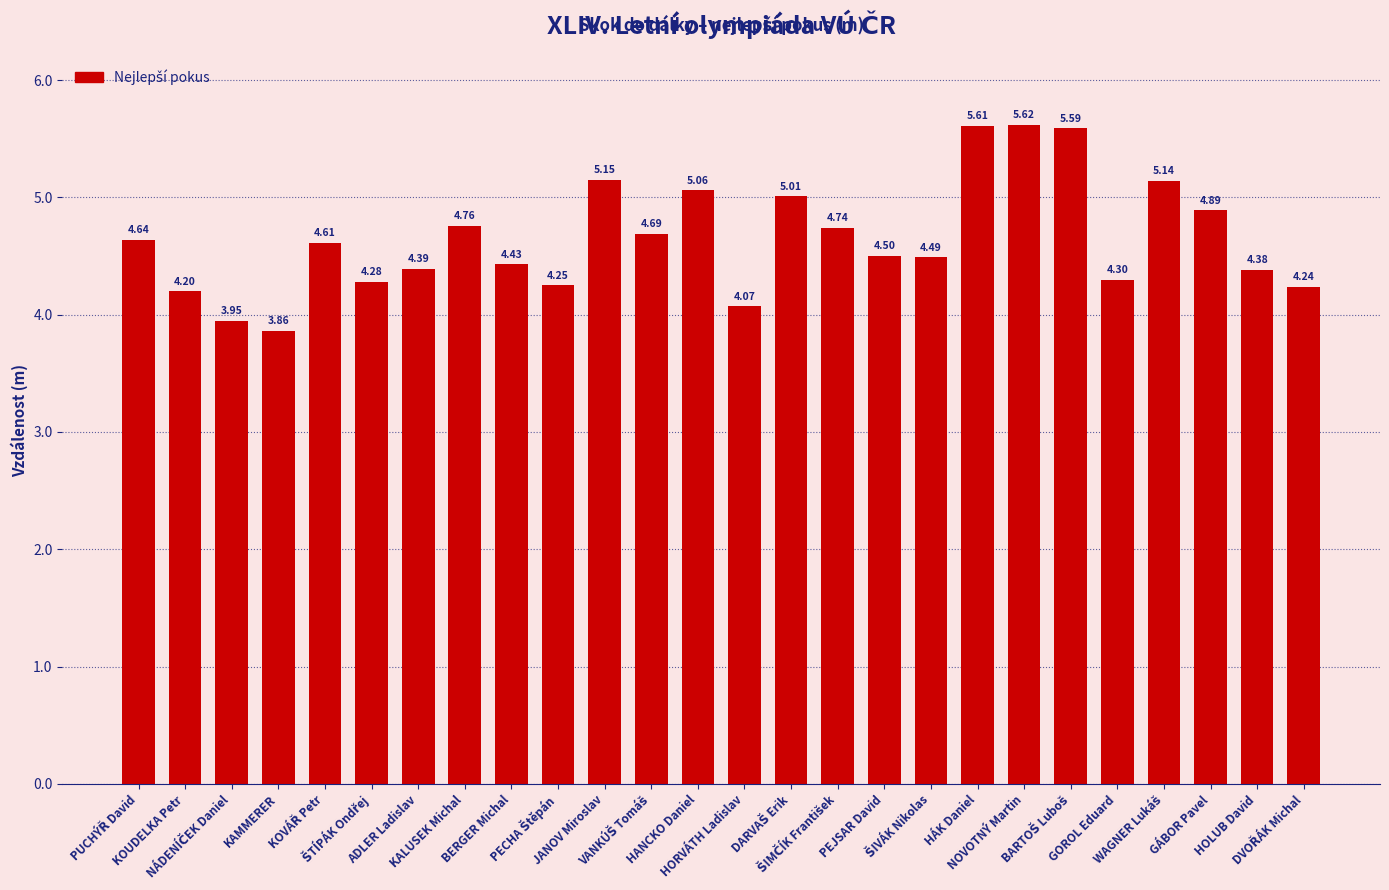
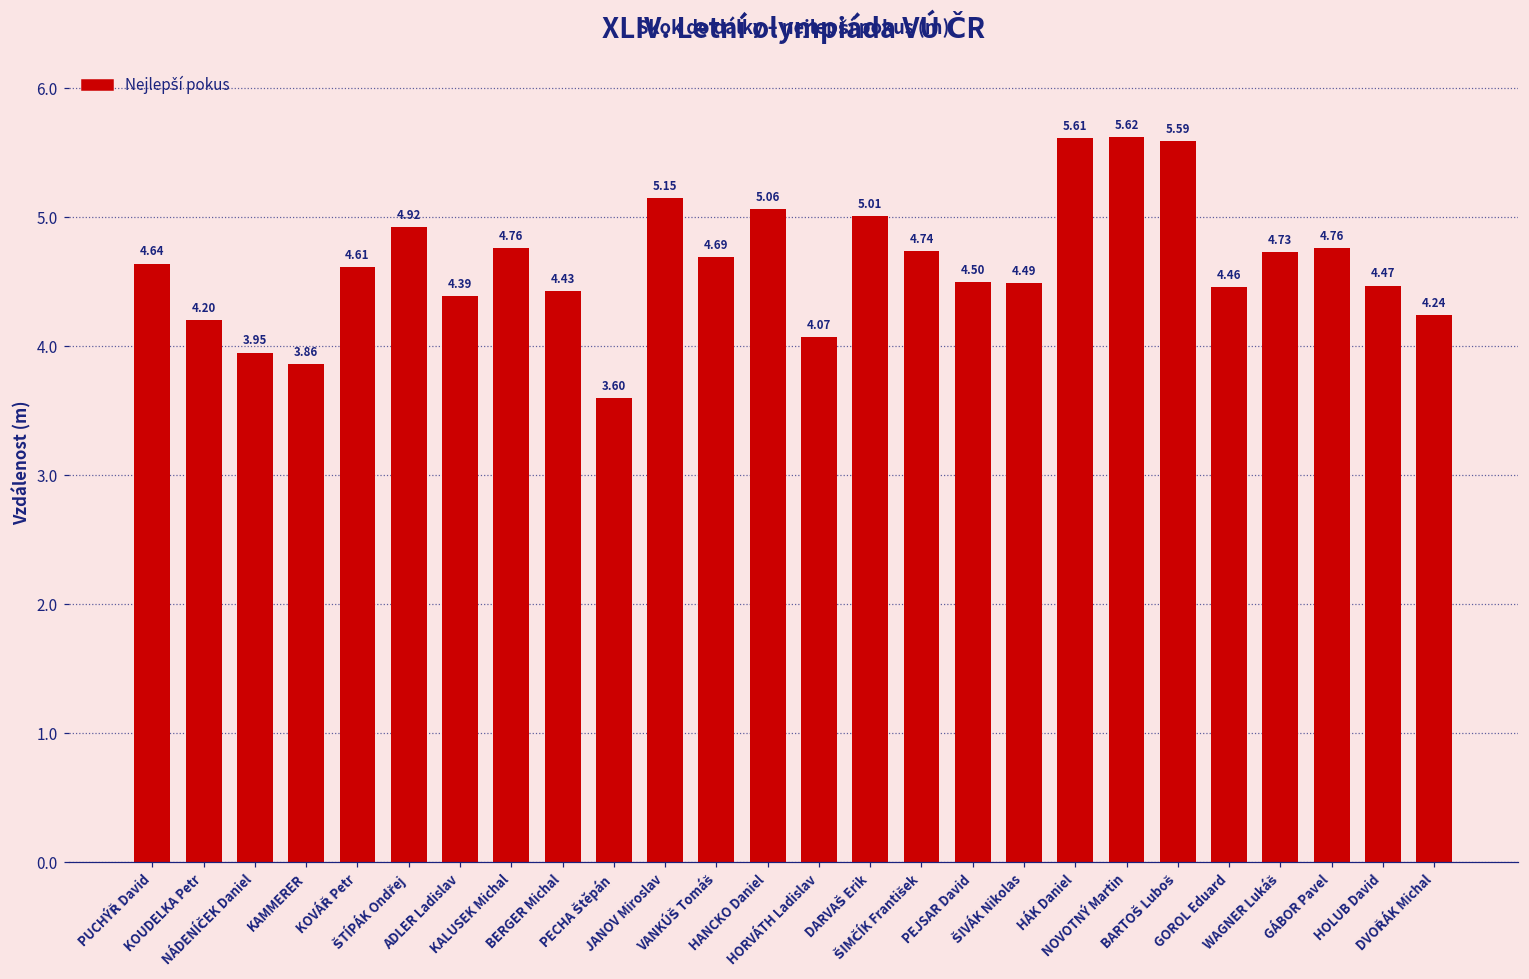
ŠTÍPÁK Ondřej: 4.28 -> 4.92
PECHA Štěpán: 4.25 -> 3.60
GOROL Eduard: 4.30 -> 4.46
WAGNER Lukáš: 5.14 -> 4.73
GÁBOR Pavel: 4.89 -> 4.76
HOLUB David: 4.38 -> 4.47
